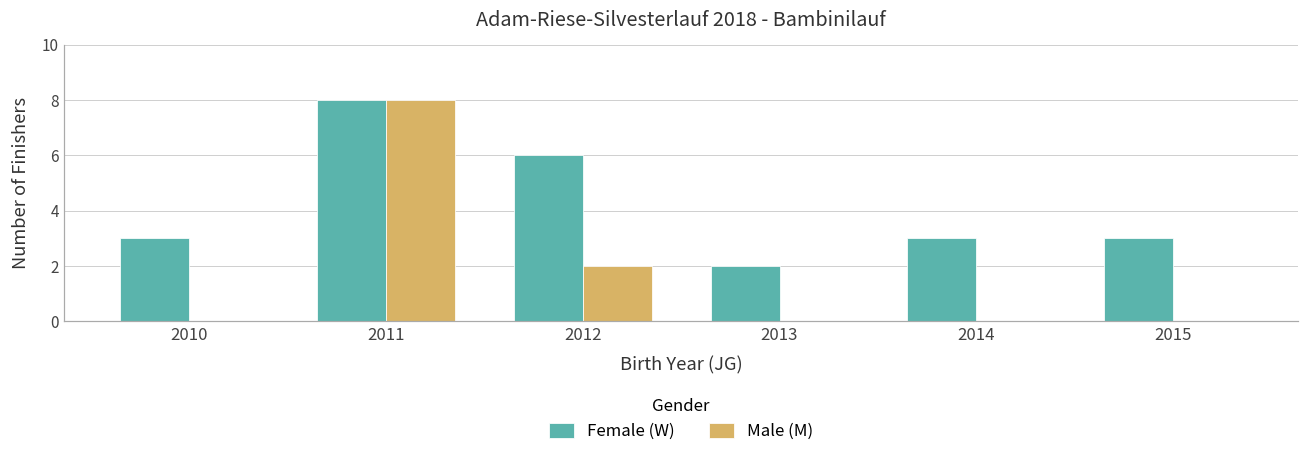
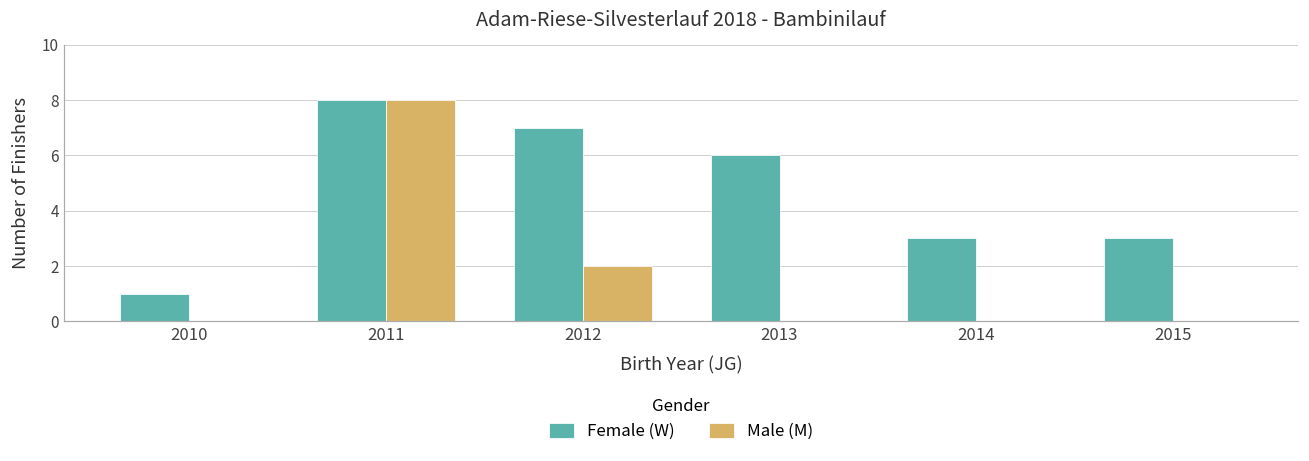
Female (W), 2010: 3 -> 1
Female (W), 2012: 6 -> 7
Female (W), 2013: 2 -> 6
